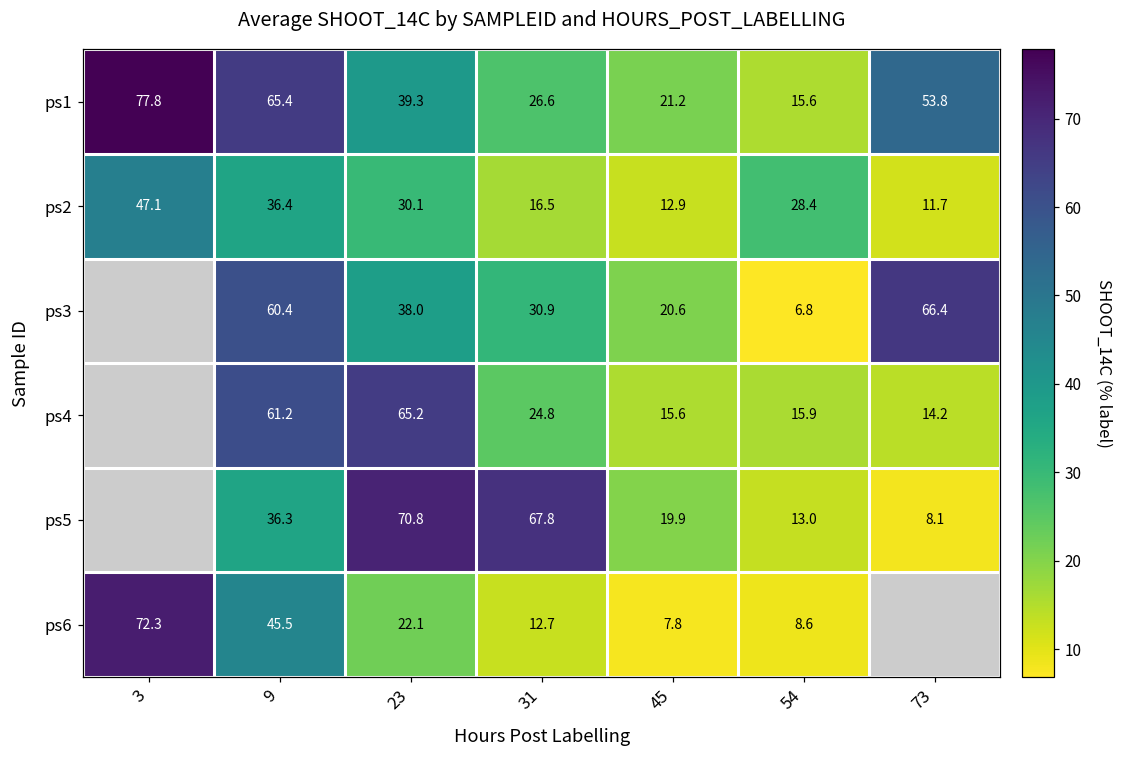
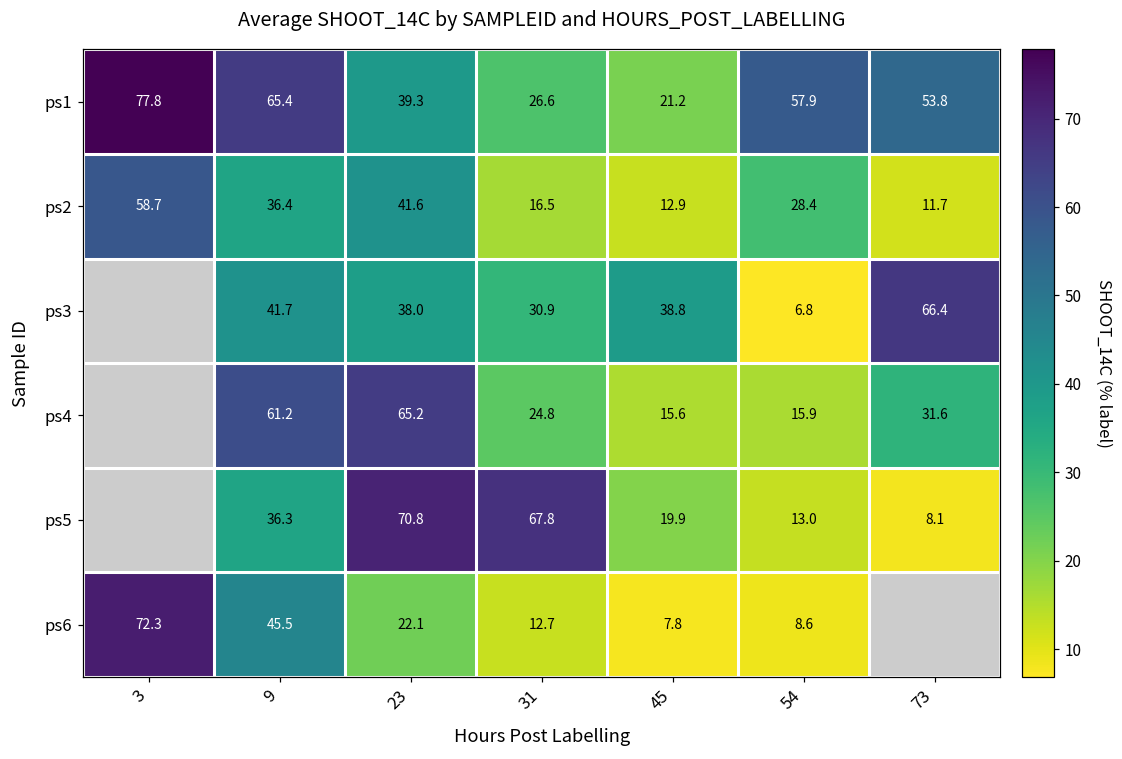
ps1, 54: 15.6 -> 57.9
ps2, 3: 47.1 -> 58.7
ps2, 23: 30.1 -> 41.6
ps3, 9: 60.4 -> 41.7
ps3, 45: 20.6 -> 38.8
ps4, 73: 14.2 -> 31.6
